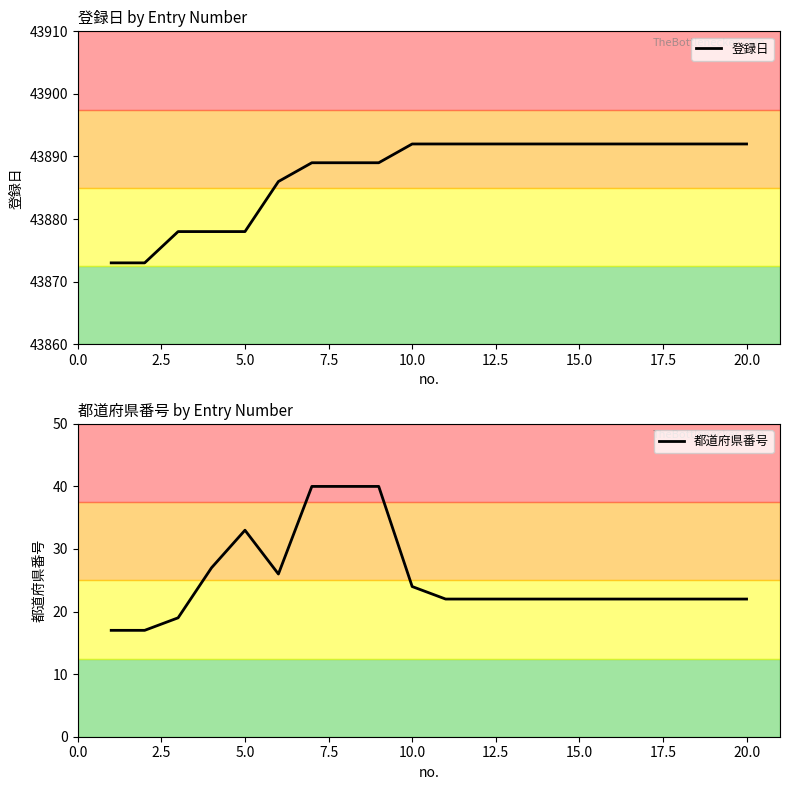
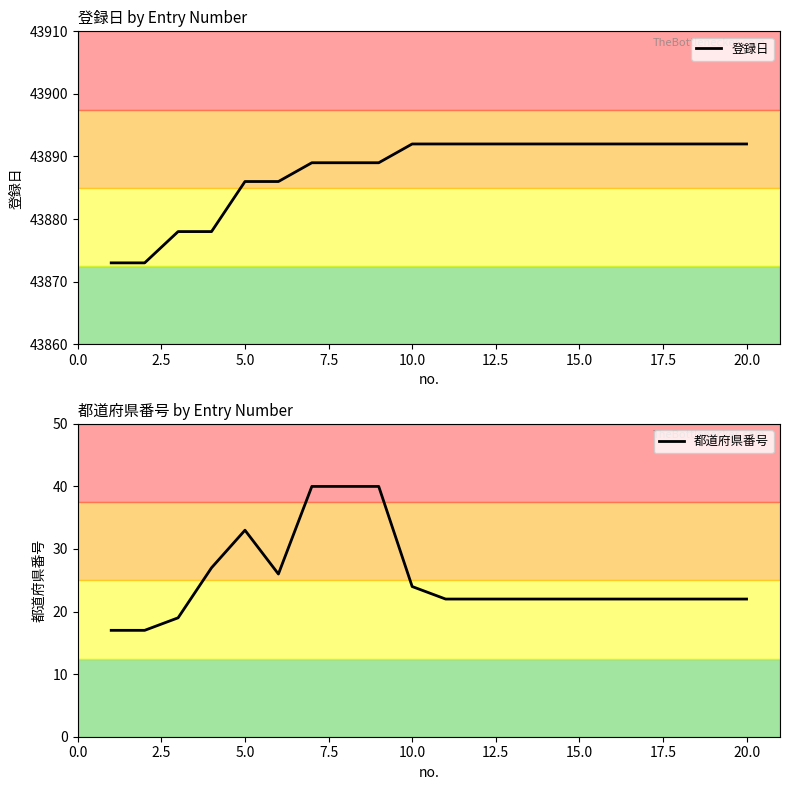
登録日 by Entry Number, 5.0: 43878 -> 43886
